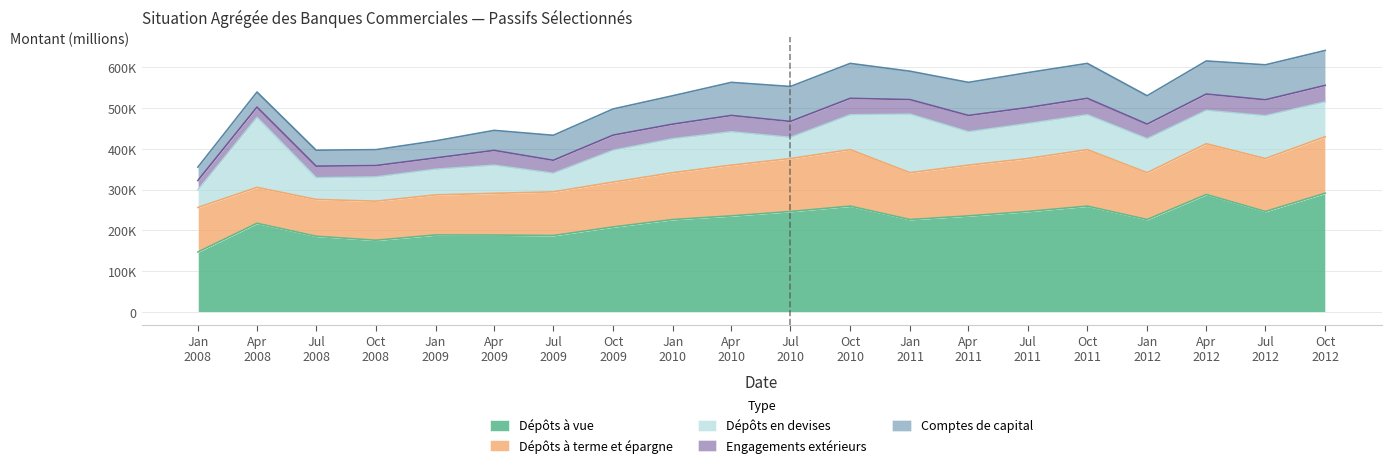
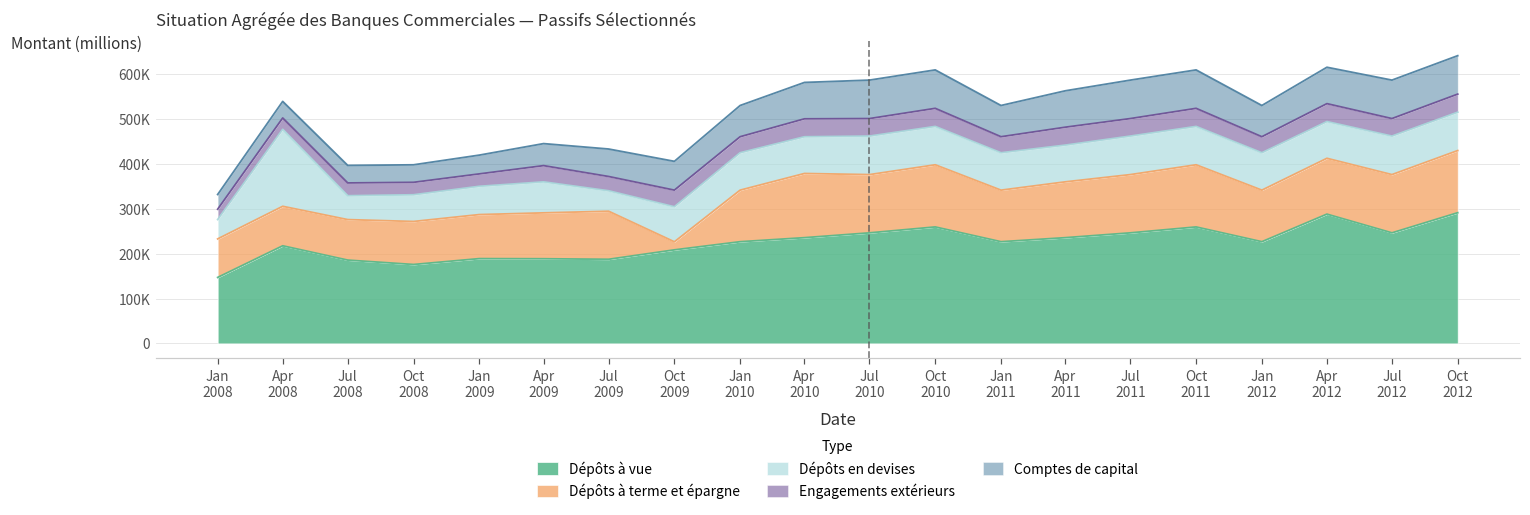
Dépôts à terme et épargne, Jan 2008: 110000 -> 90000
Dépôts à terme et épargne, Oct 2009: 110000 -> 20000
Dépôts à terme et épargne, Apr 2010: 120000 -> 140000
Dépôts en devises, Jul 2010: 50000 -> 90000
Dépôts en devises, Jan 2011: 140000 -> 80000
Dépôts en devises, Jul 2012: 110000 -> 90000
